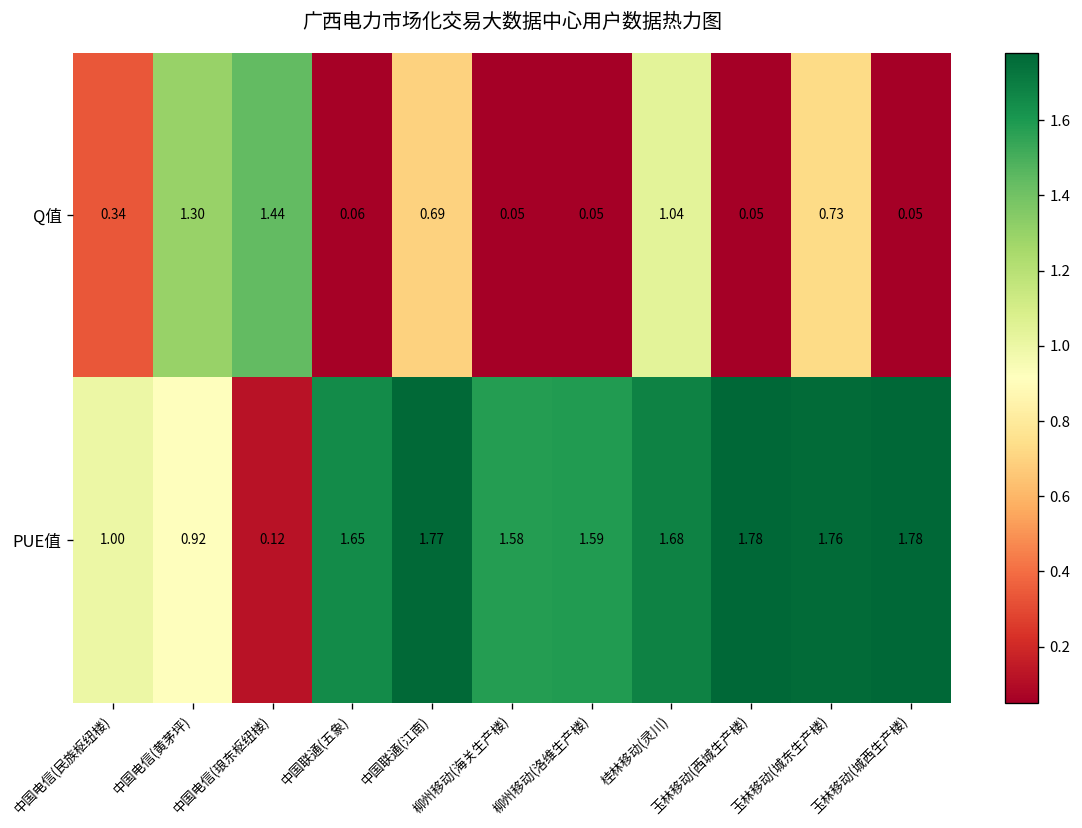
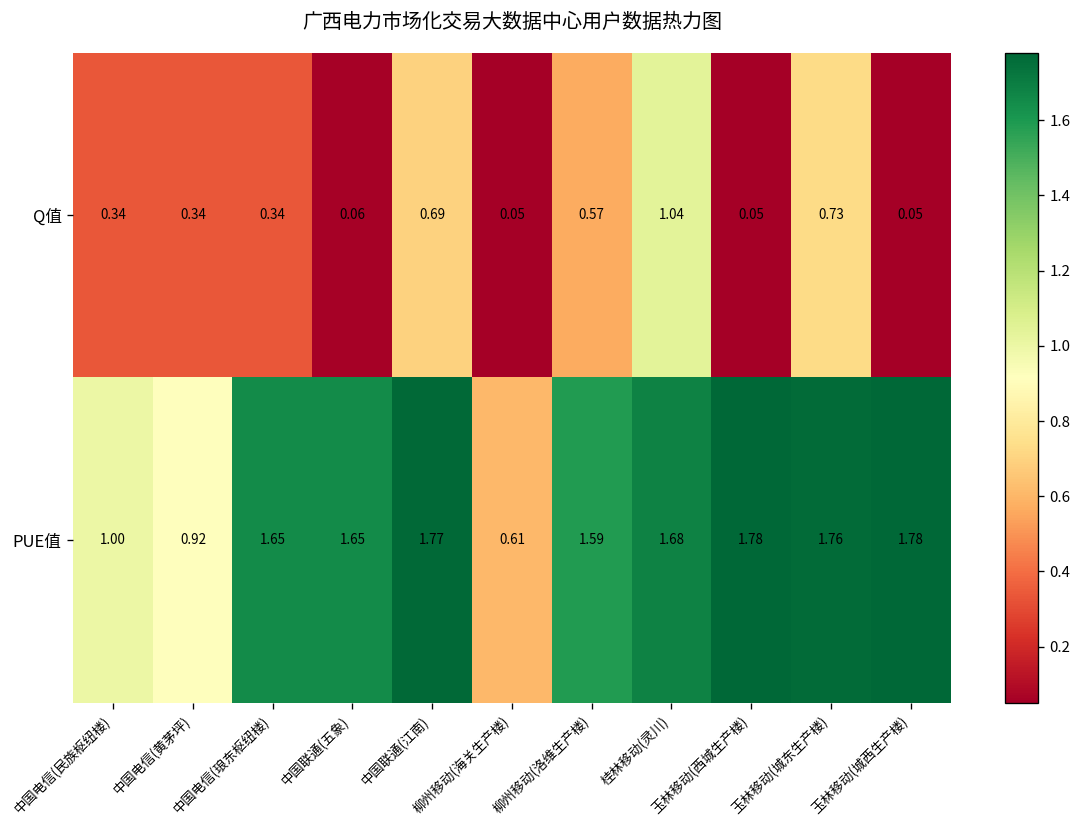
Q值, 中国电信(黄茅坪): 1.30 -> 0.34
Q值, 中国电信(琅东枢纽楼): 1.44 -> 0.34
Q值, 柳州移动(洛维生产楼): 0.05 -> 0.57
PUE值, 中国电信(琅东枢纽楼): 0.12 -> 1.65
PUE值, 柳州移动(海关生产楼): 1.58 -> 0.61
